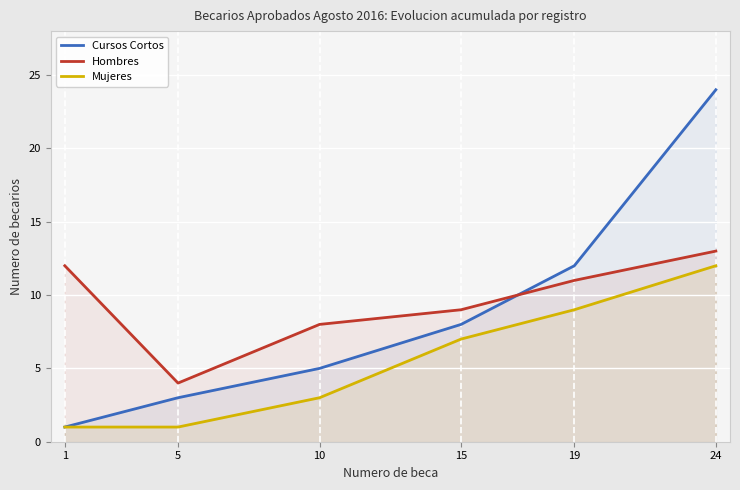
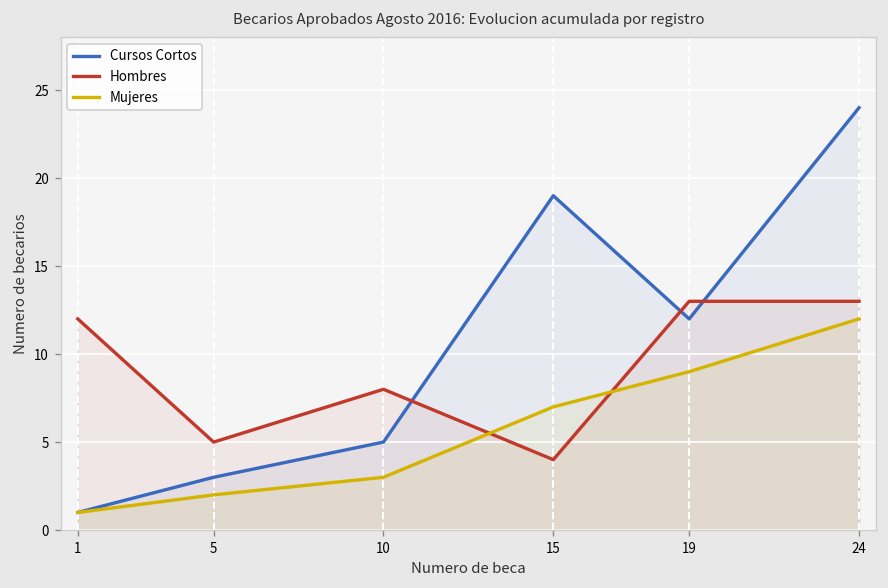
Hombres, 5: 4 -> 5
Mujeres, 5: 1 -> 2
Cursos Cortos, 15: 8 -> 19
Hombres, 15: 9 -> 4
Hombres, 19: 11 -> 13
